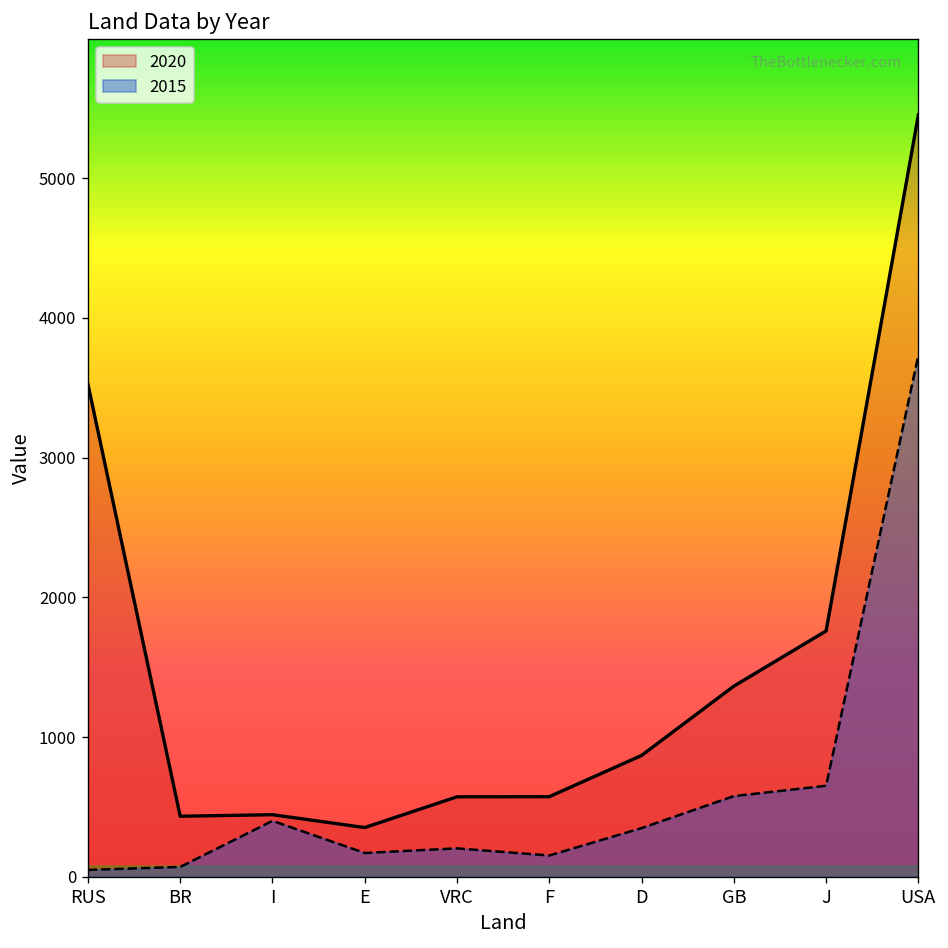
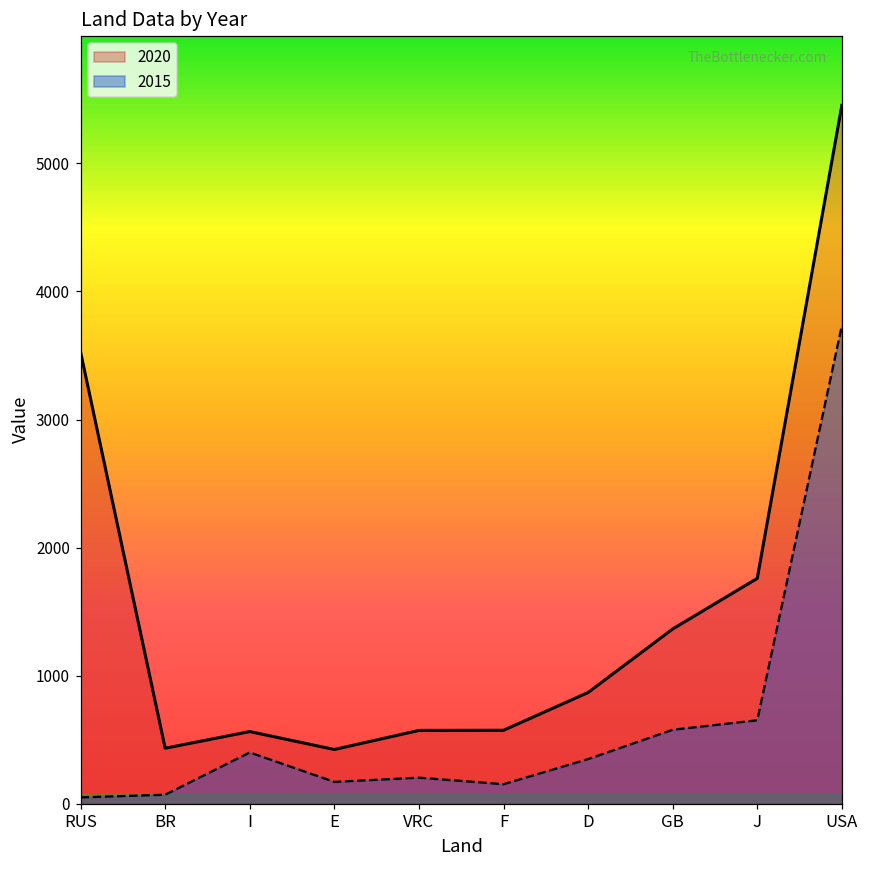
2020, I: 450 -> 560
2020, E: 350 -> 420
